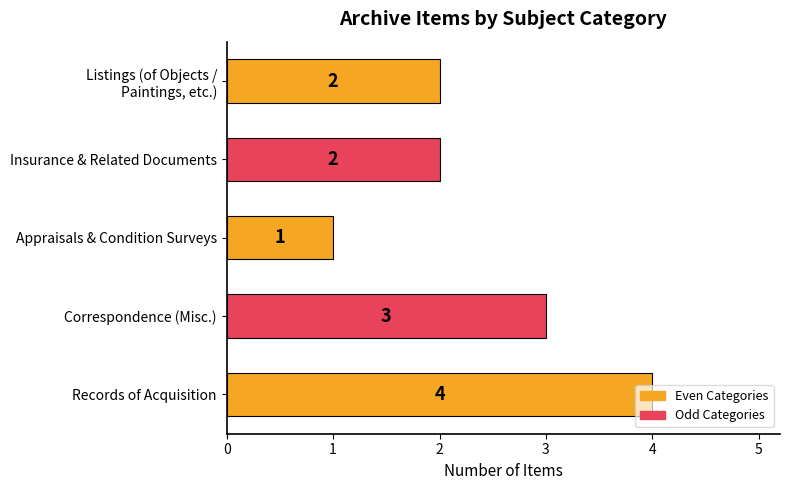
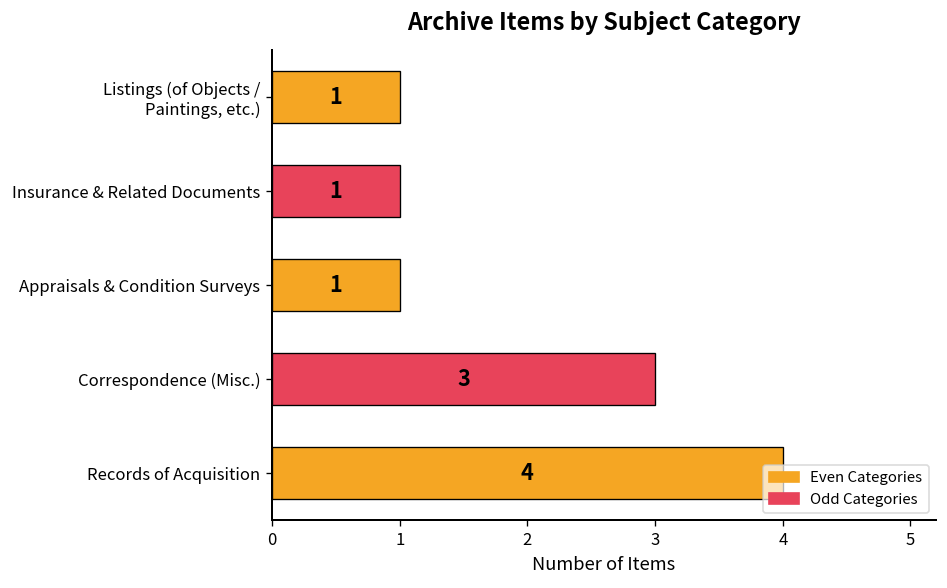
Listings (of Objects / Paintings, etc.): 2 -> 1
Insurance & Related Documents: 2 -> 1
